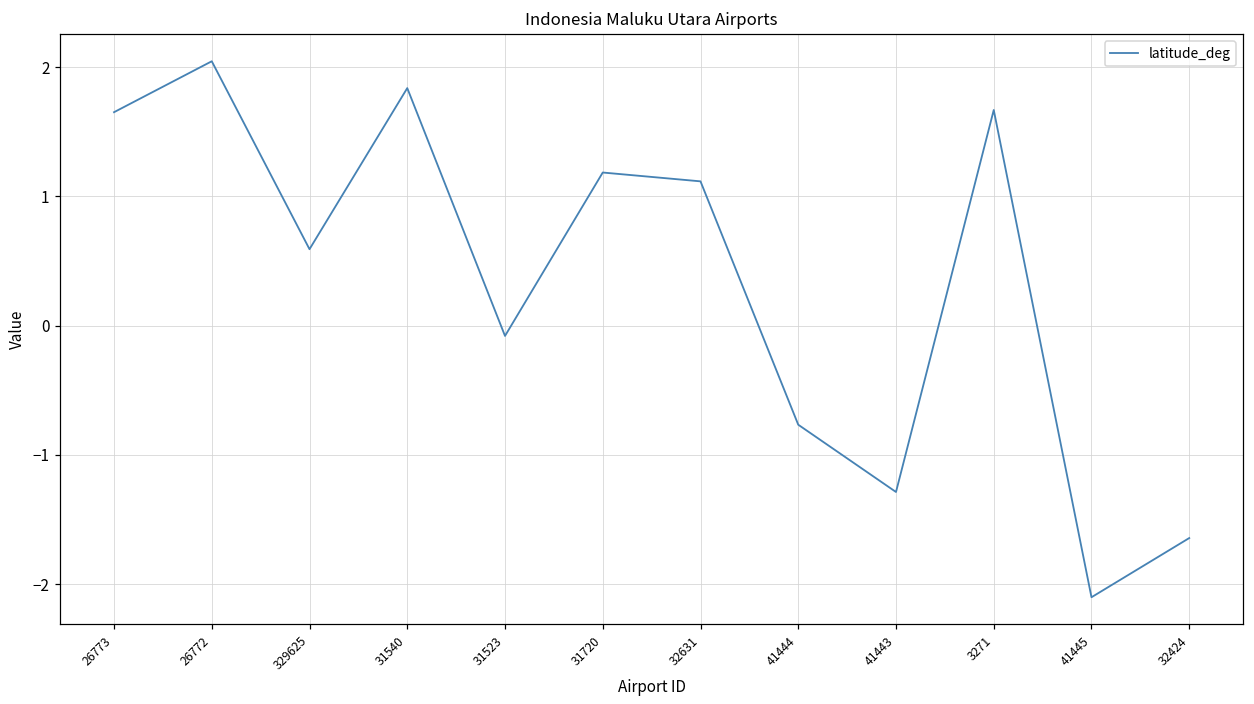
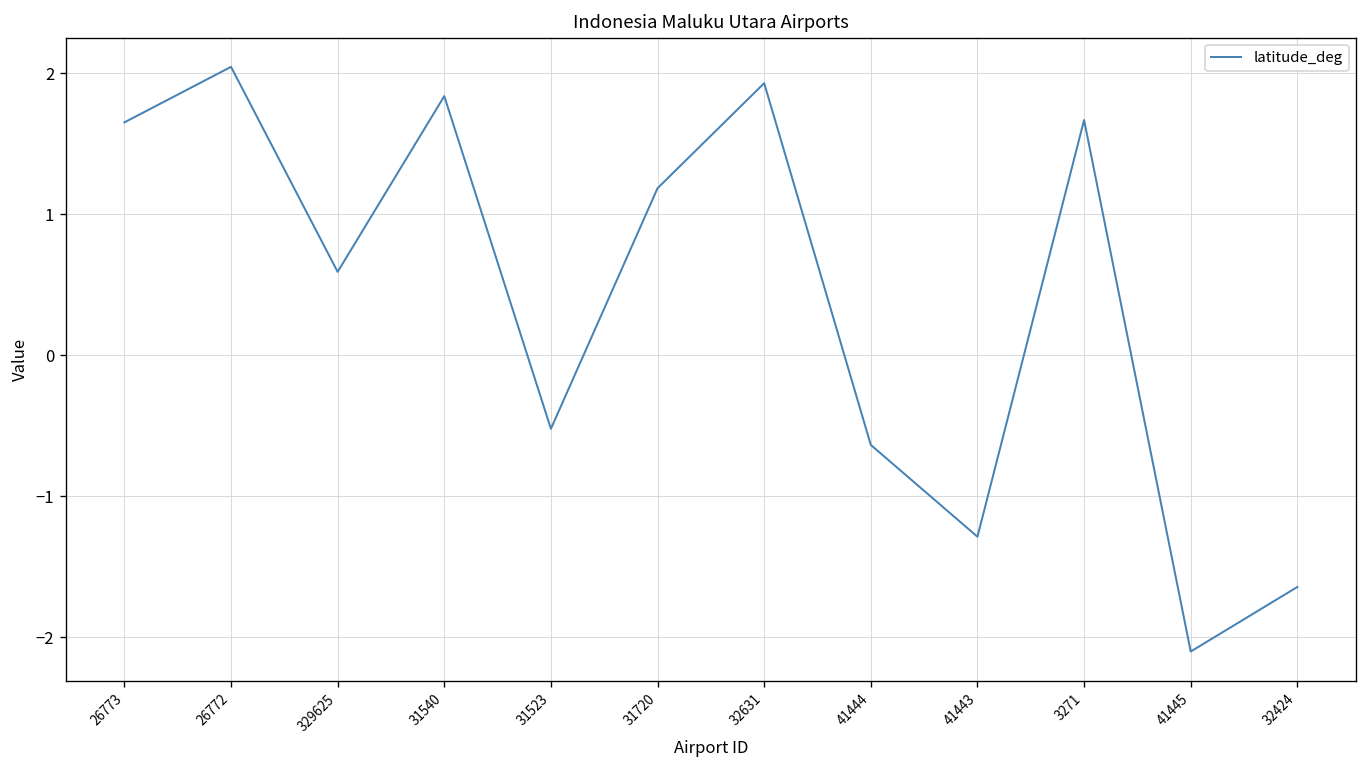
31523: -0.08 -> -0.52
32631: 1.12 -> 1.93
41444: -0.77 -> -0.64
